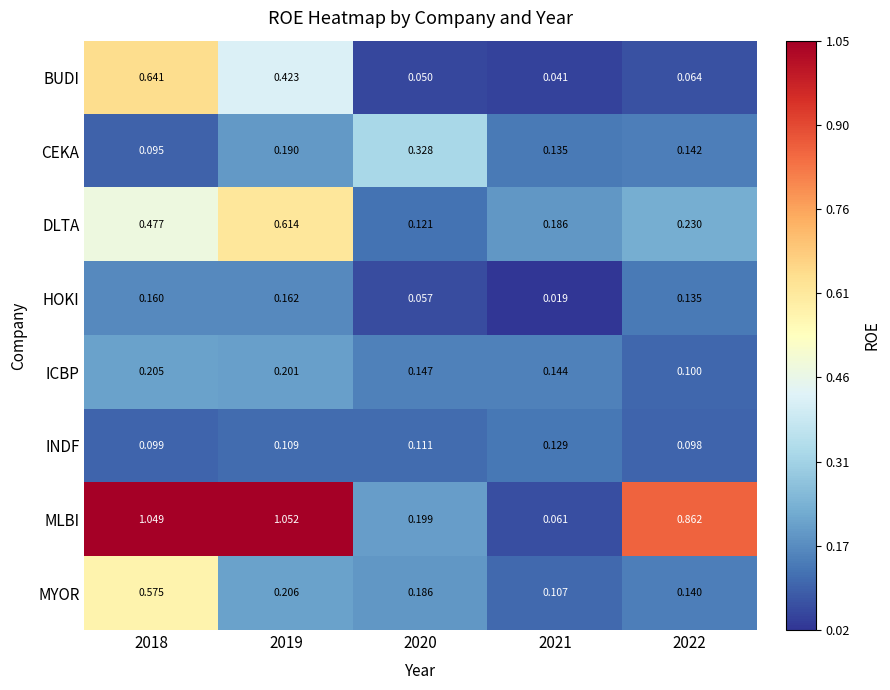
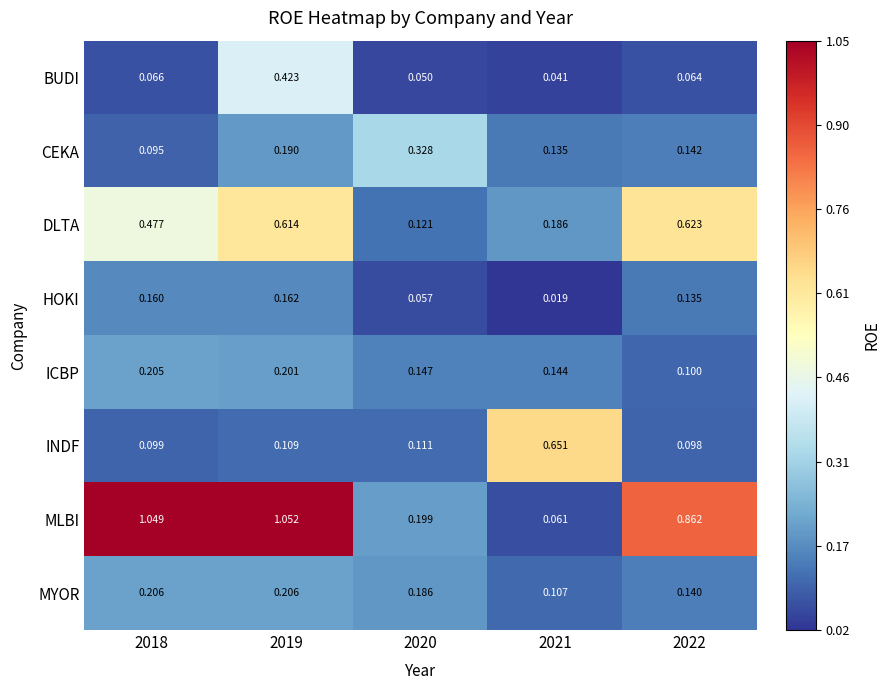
BUDI, 2018: 0.641 -> 0.066
DLTA, 2022: 0.230 -> 0.623
INDF, 2021: 0.129 -> 0.651
MYOR, 2018: 0.575 -> 0.206
